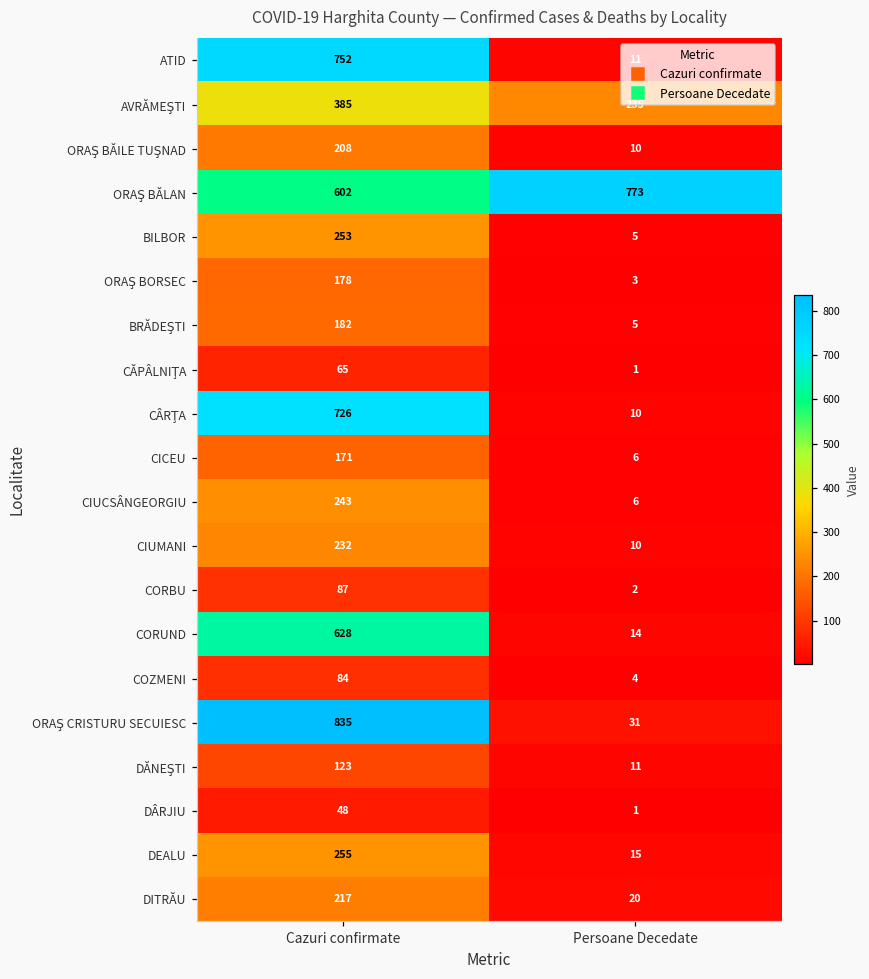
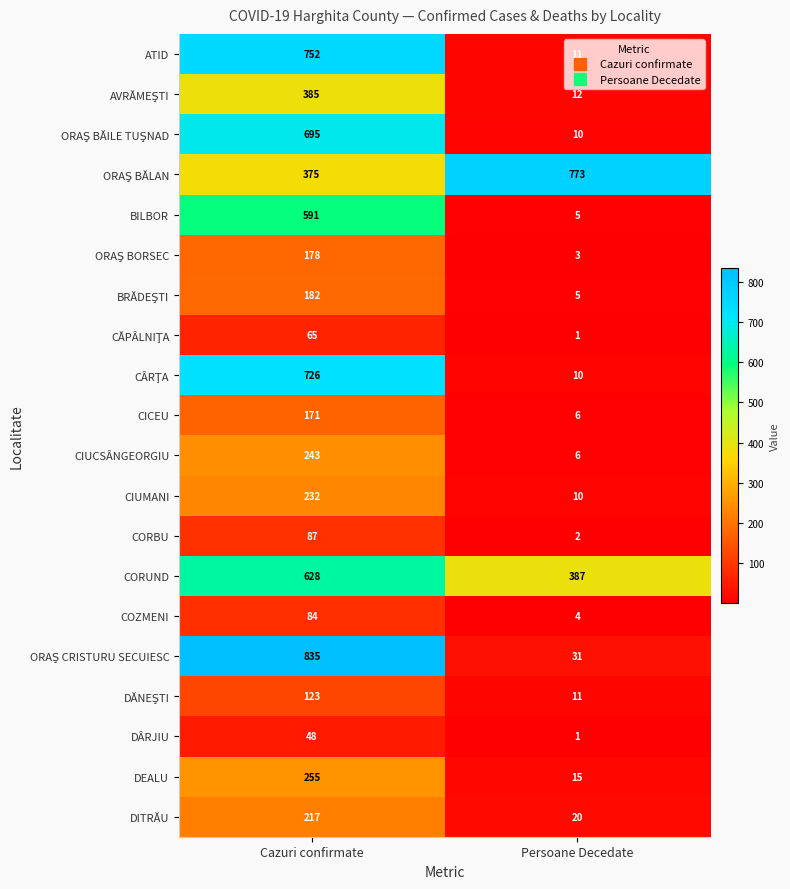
AVRĂMEŞTI, Persoane Decedate: 235 -> 12
ORAŞ BĂILE TUŞNAD, Cazuri confirmate: 208 -> 695
ORAŞ BĂLAN, Cazuri confirmate: 602 -> 375
BILBOR, Cazuri confirmate: 253 -> 591
CORUND, Persoane Decedate: 14 -> 387
